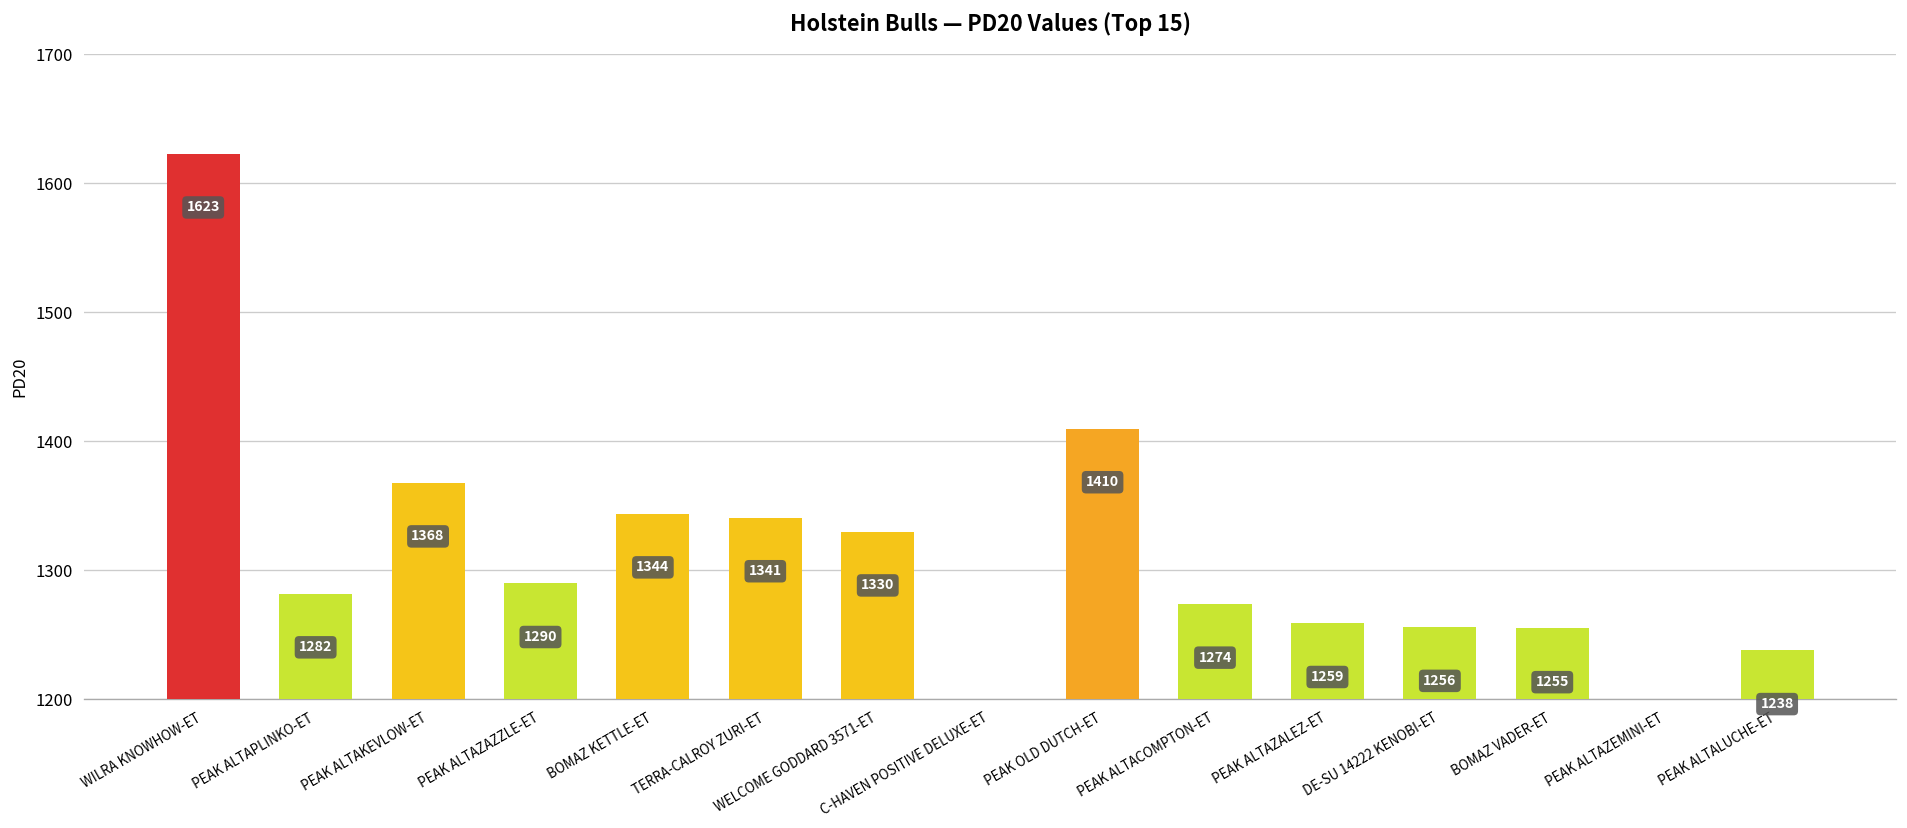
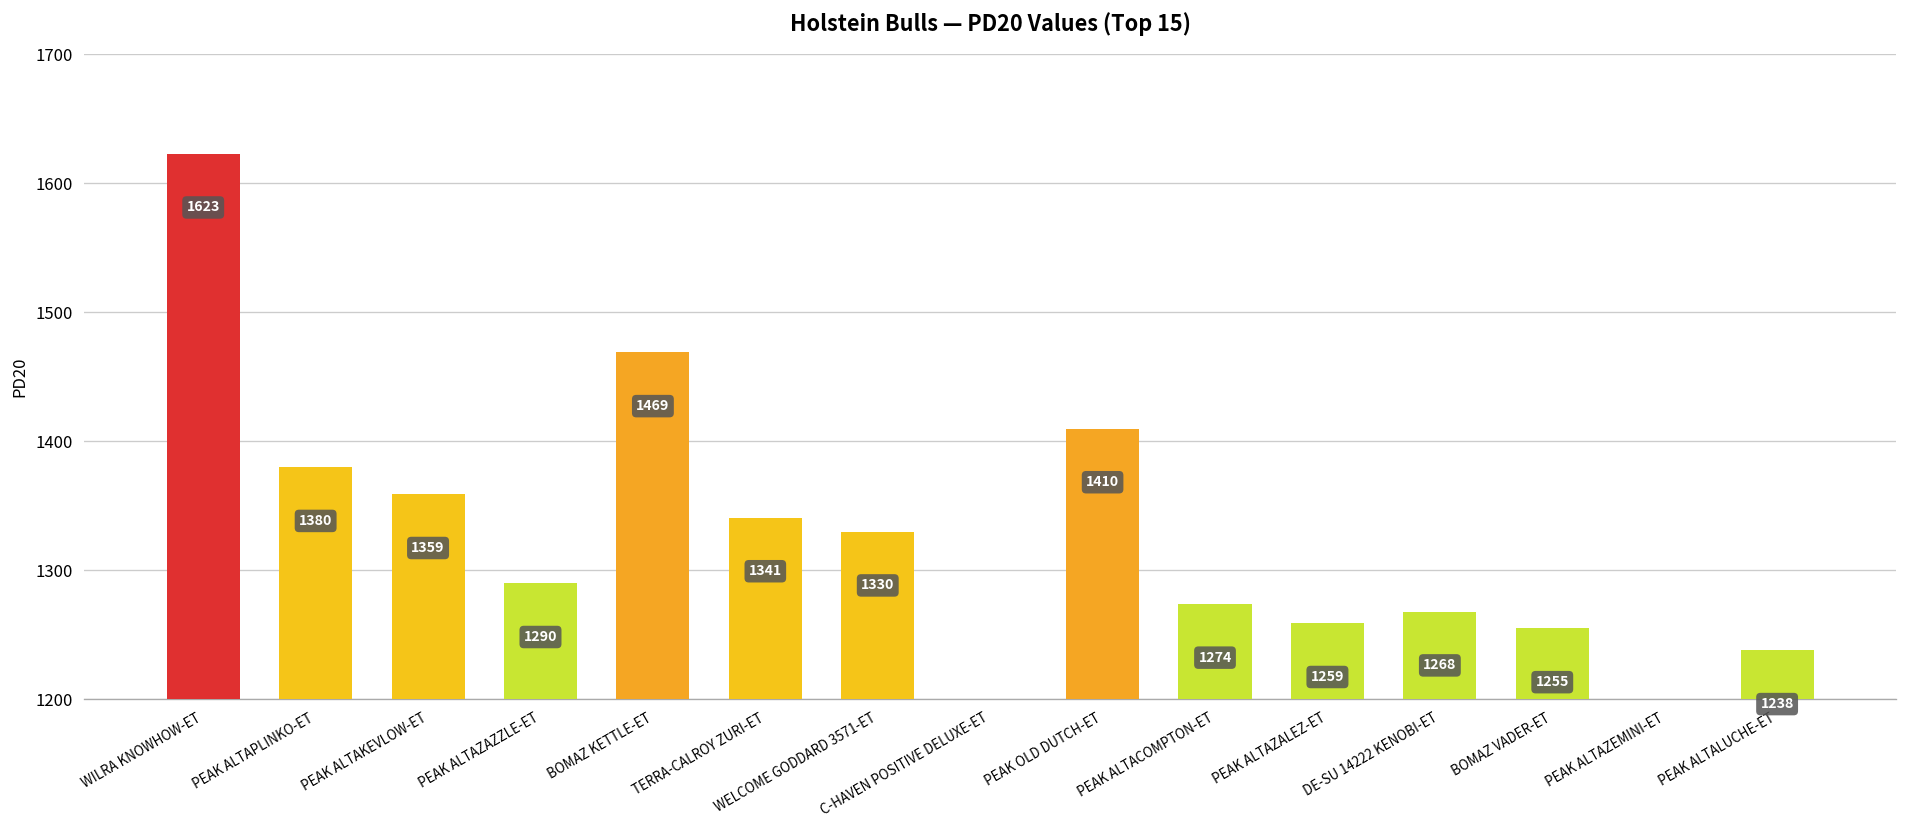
PEAK ALTAPLINKO-ET: 1282 -> 1380
PEAK ALTAKEVLOW-ET: 1368 -> 1359
BOMAZ KETTLE-ET: 1344 -> 1469
DE-SU 14222 KENOBI-ET: 1256 -> 1268
